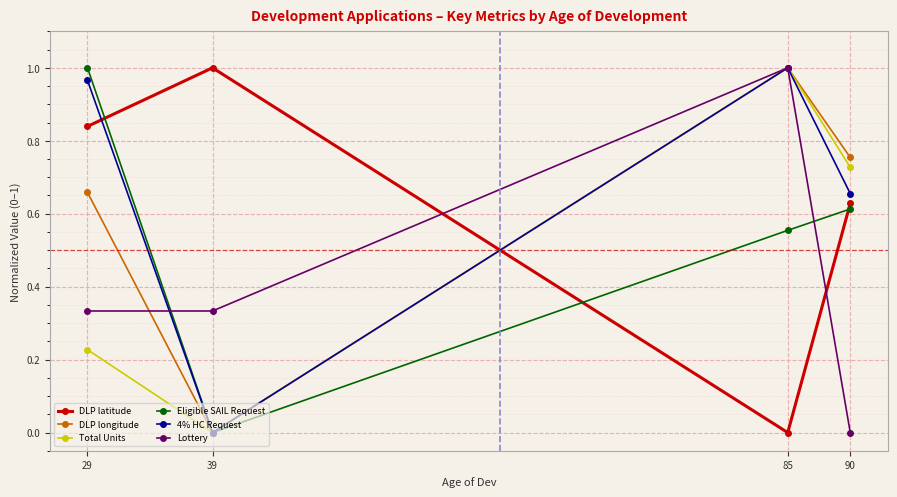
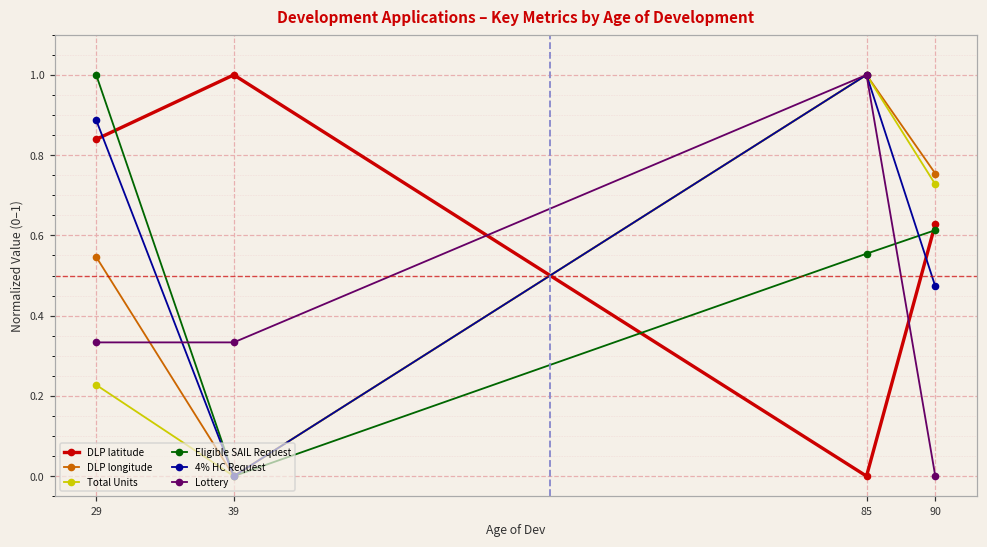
DLP longitude, 29: 0.66 -> 0.55
4% HC Request, 29: 0.97 -> 0.89
4% HC Request, 90: 0.66 -> 0.47
